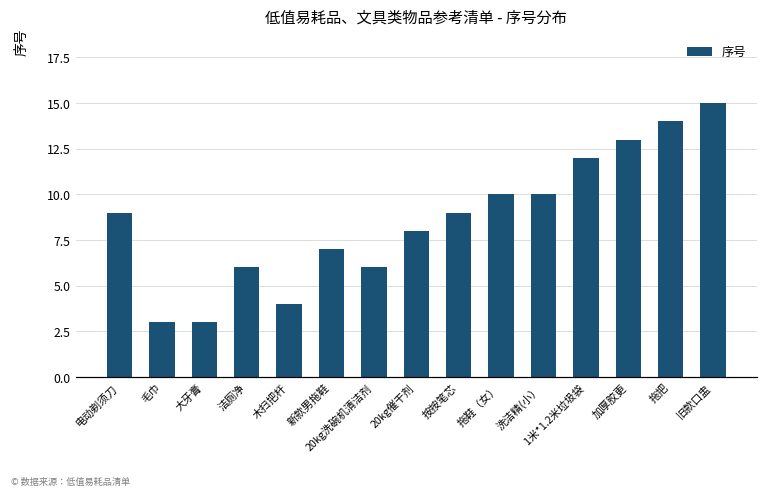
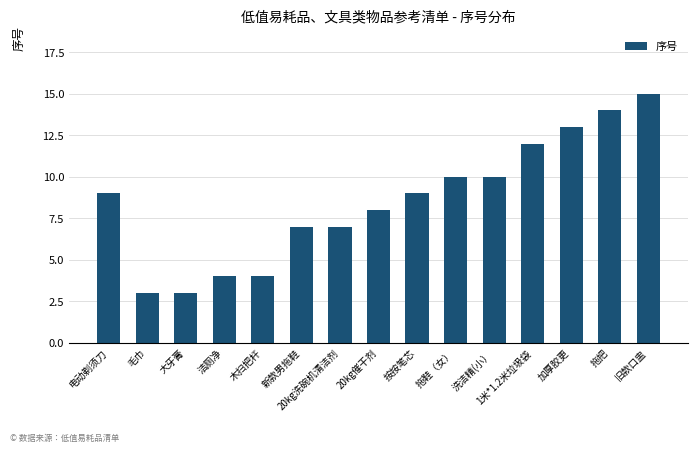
洁厕净: 6 -> 4
20kg洗碗机清洁剂: 6 -> 7
